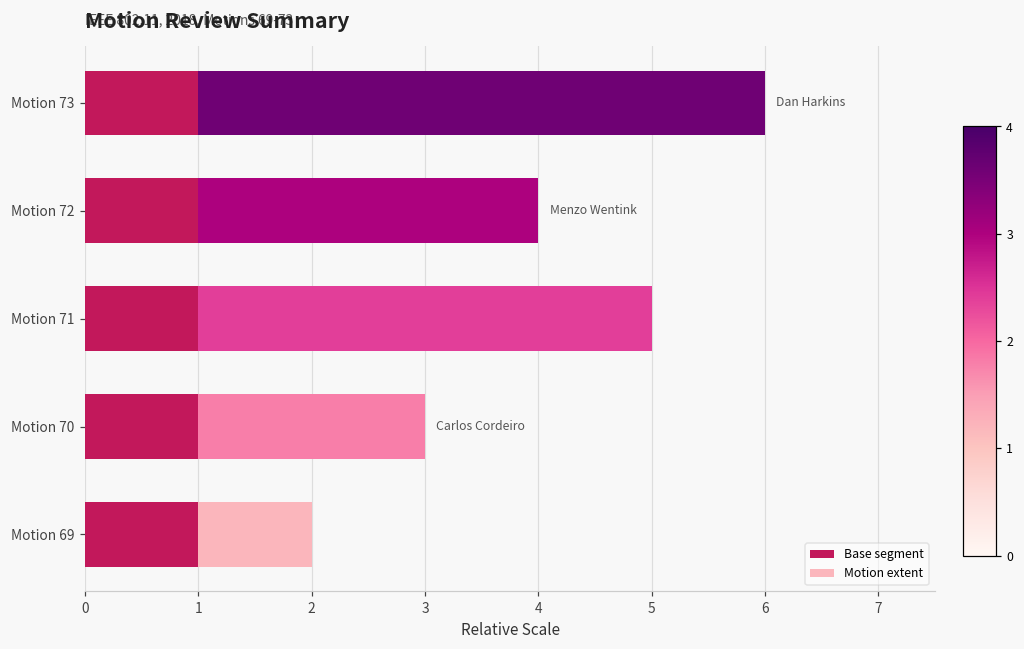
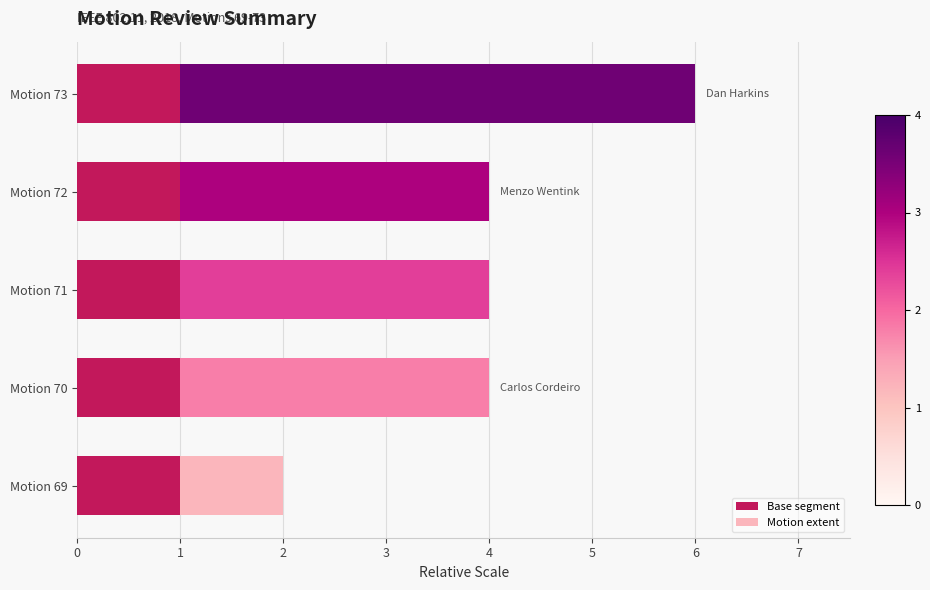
Motion extent, Motion 71: 4.00 -> 3.00
Motion extent, Motion 70: 2.00 -> 3.00
